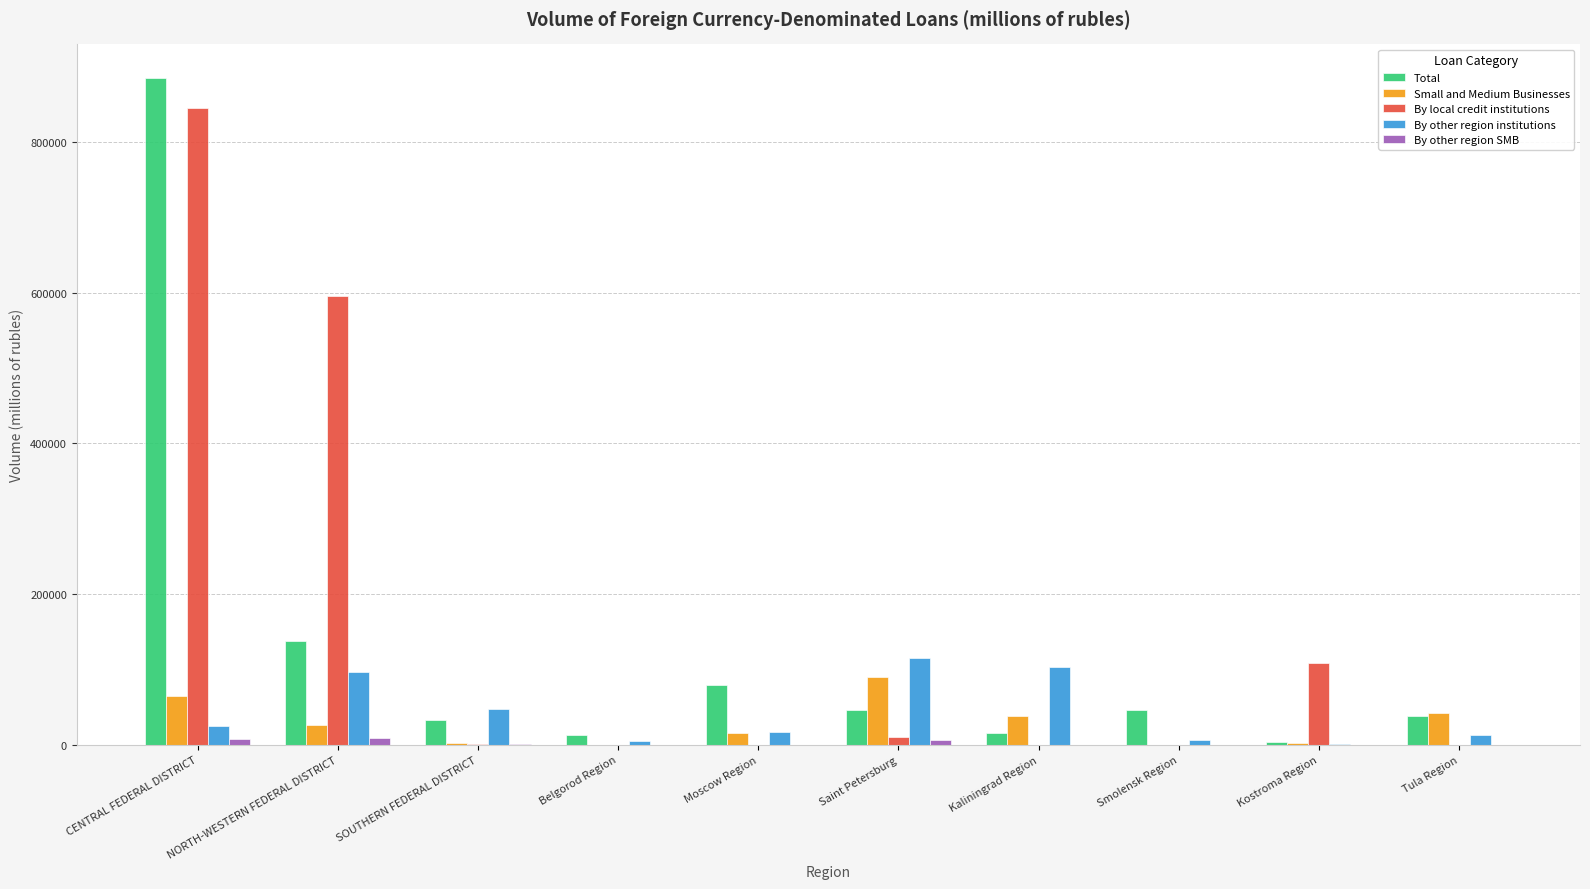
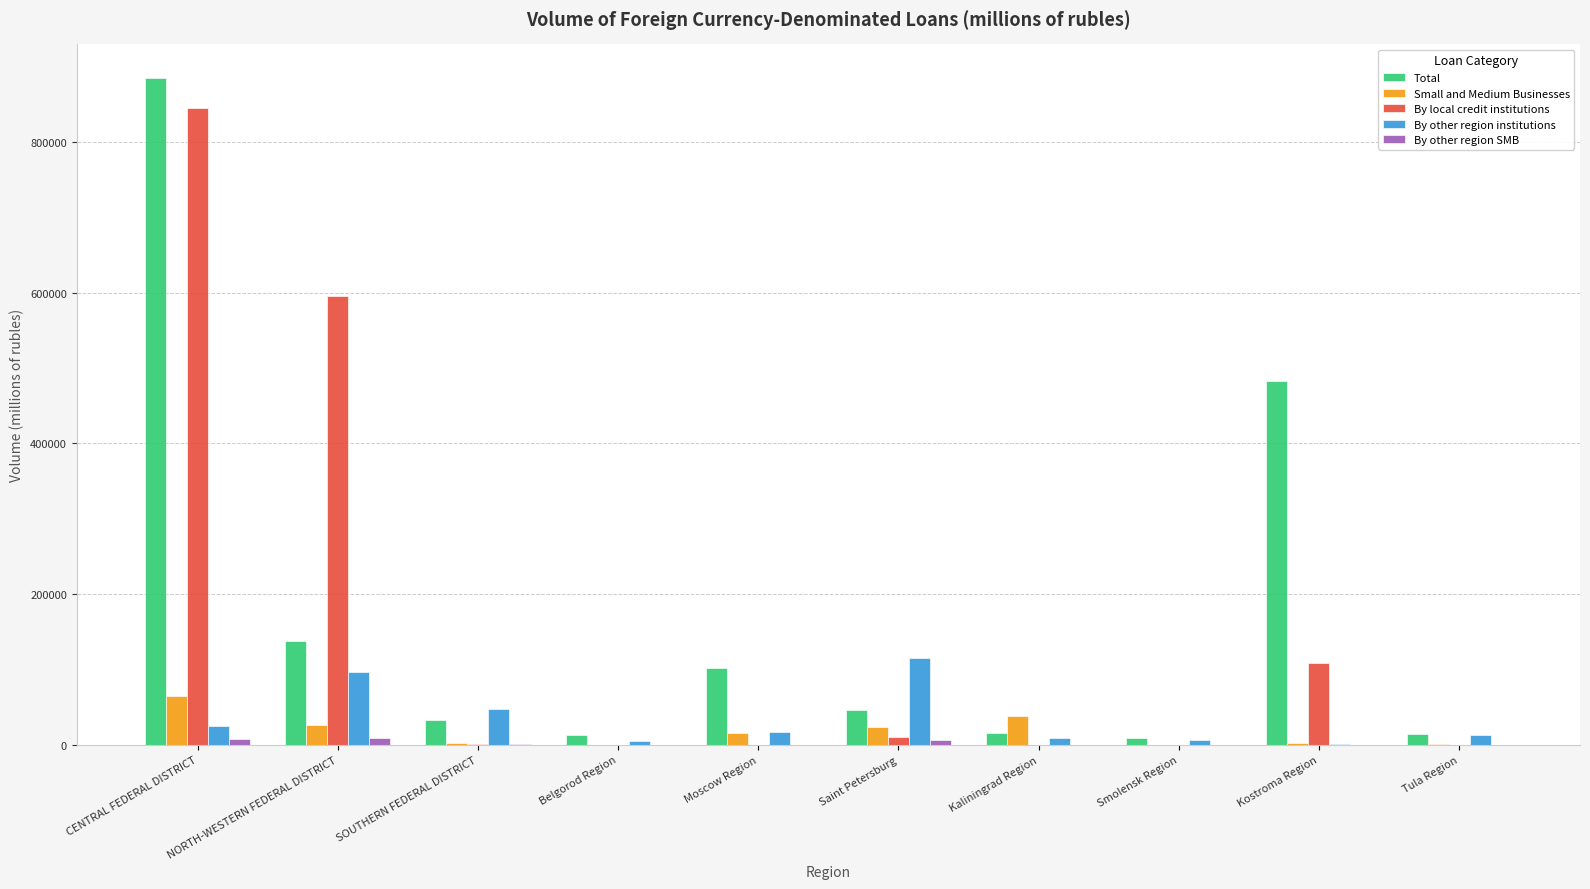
Total, Moscow Region: 80000 -> 100000
Small and Medium Businesses, Saint Petersburg: 90000 -> 20000
By other region institutions, Kaliningrad Region: 100000 -> 10000
Total, Smolensk Region: 50000 -> 10000
Total, Kostroma Region: 0 -> 480000
Total, Tula Region: 40000 -> 10000
Small and Medium Businesses, Tula Region: 40000 -> 0
